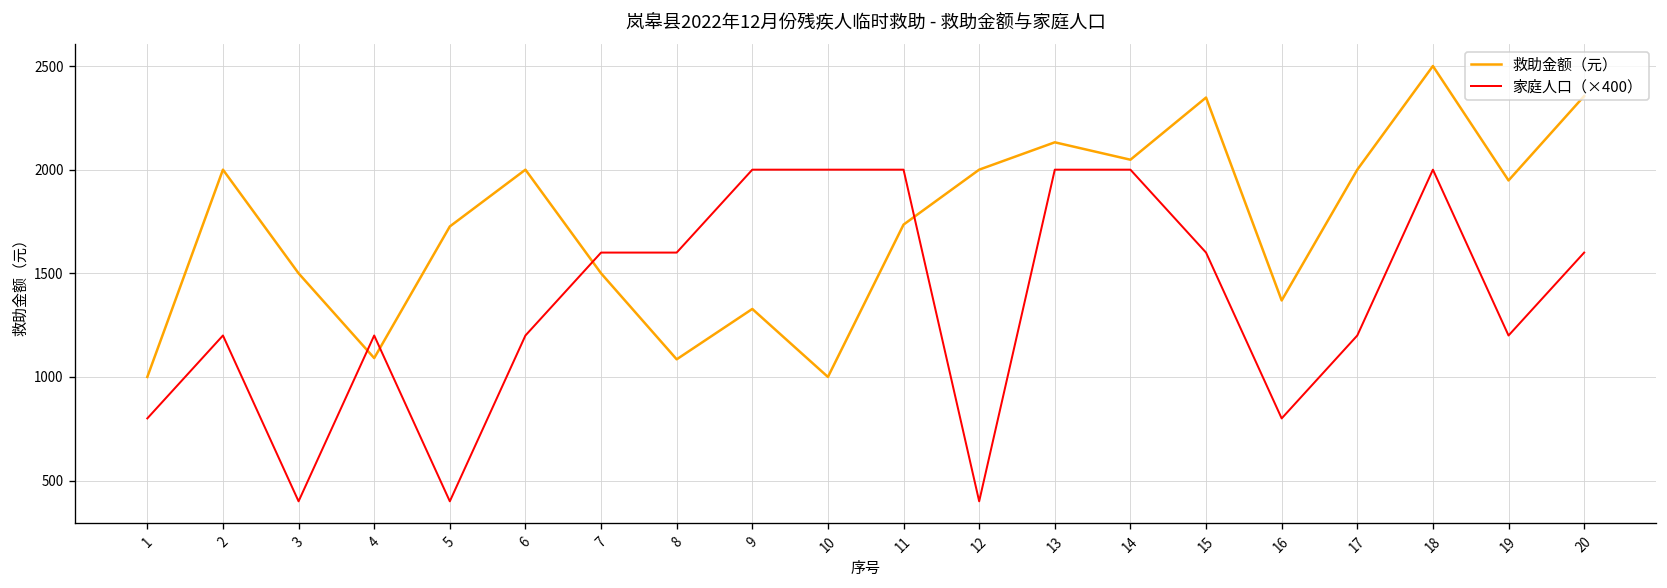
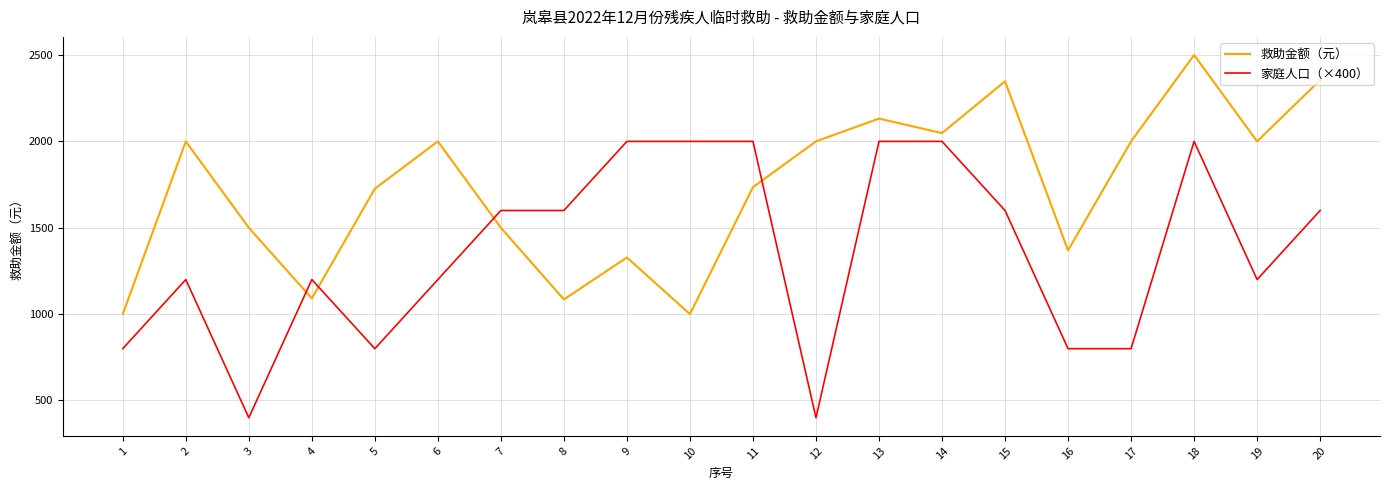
家庭人口（×400）, 5: 400 -> 800
家庭人口（×400）, 17: 1200 -> 800
救助金额（元）, 19: 1950 -> 2000
